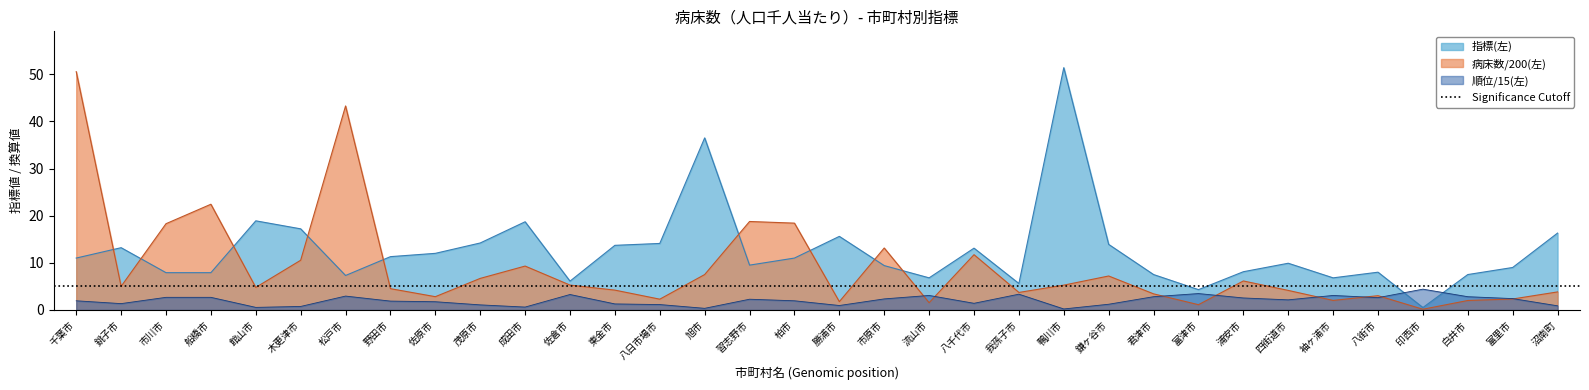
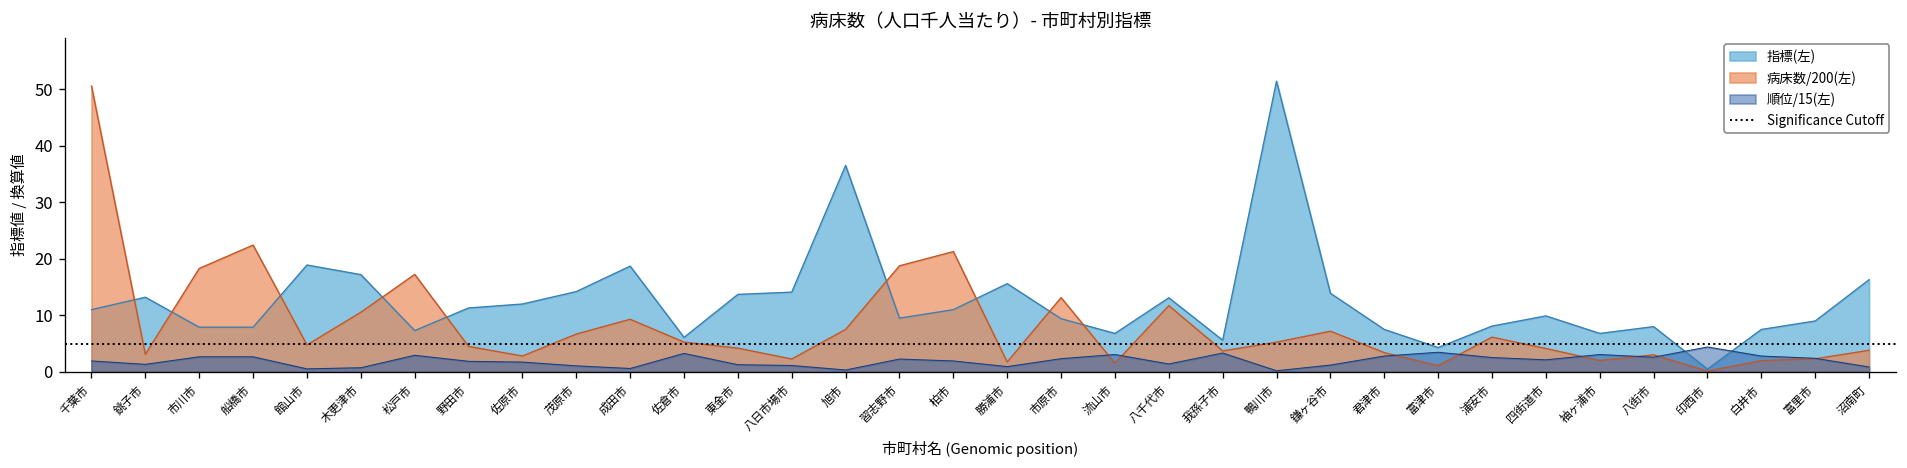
病床数/200(左), 銚子市: 5 -> 3
病床数/200(左), 松戸市: 43 -> 17
病床数/200(左), 柏市: 18 -> 21
